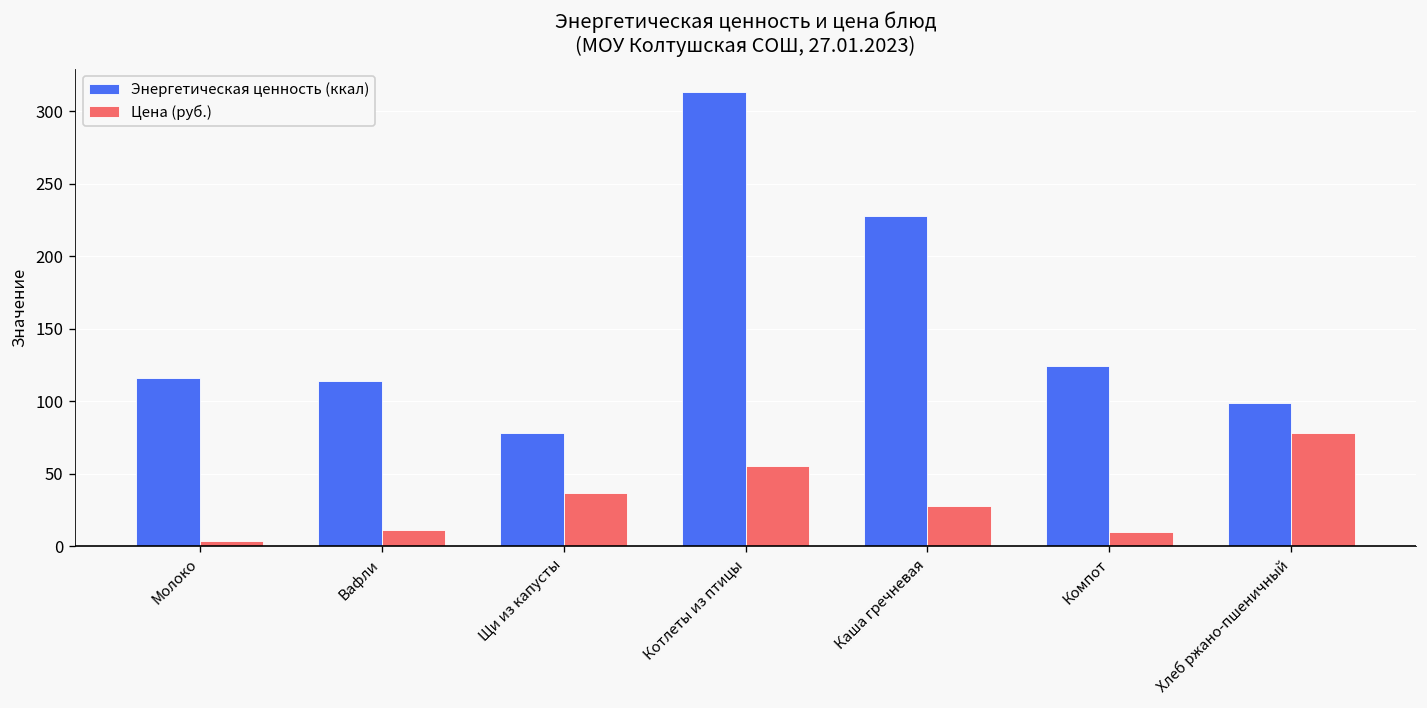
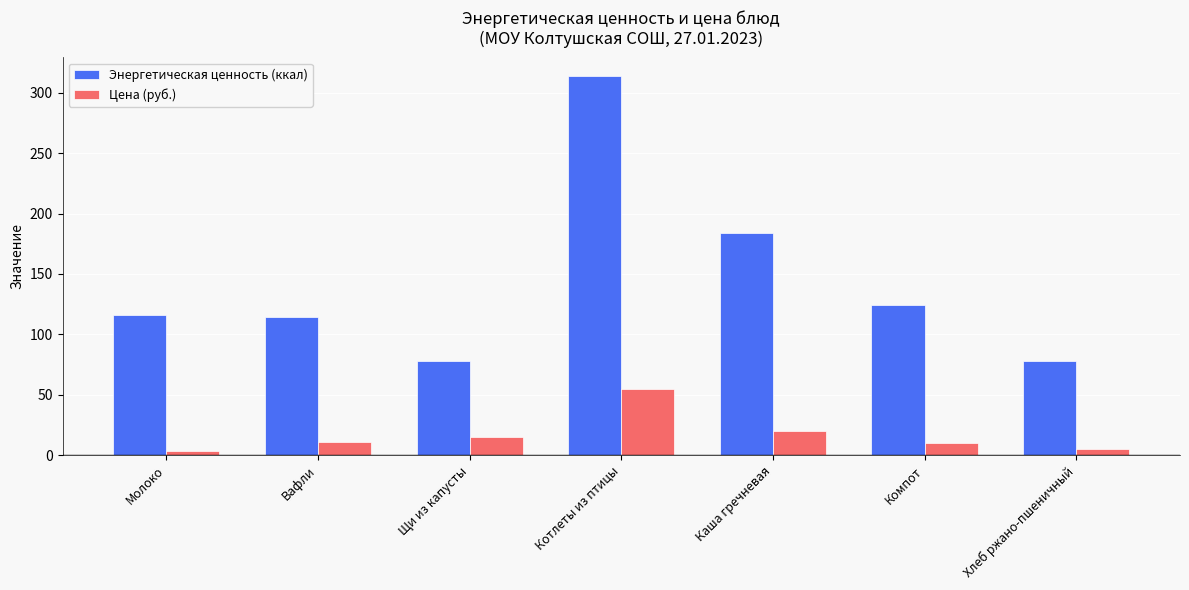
Цена (руб.), Щи из капусты: 37 -> 15
Энергетическая ценность (ккал), Каша гречневая: 228 -> 184
Цена (руб.), Каша гречневая: 28 -> 20
Энергетическая ценность (ккал), Хлеб ржано-пшеничный: 99 -> 78
Цена (руб.), Хлеб ржано-пшеничный: 78 -> 5
